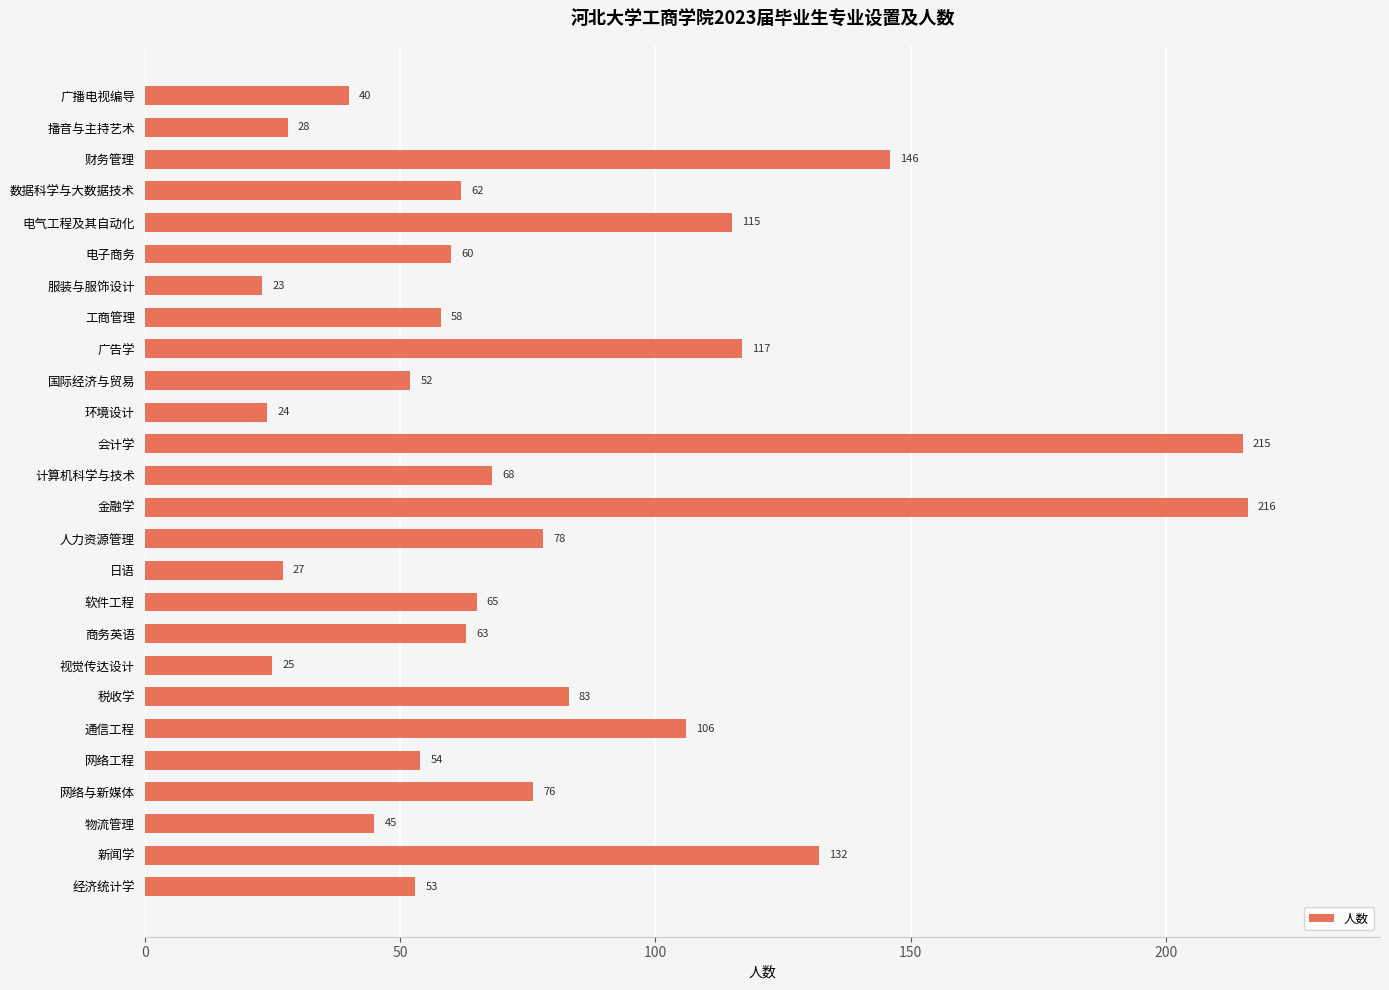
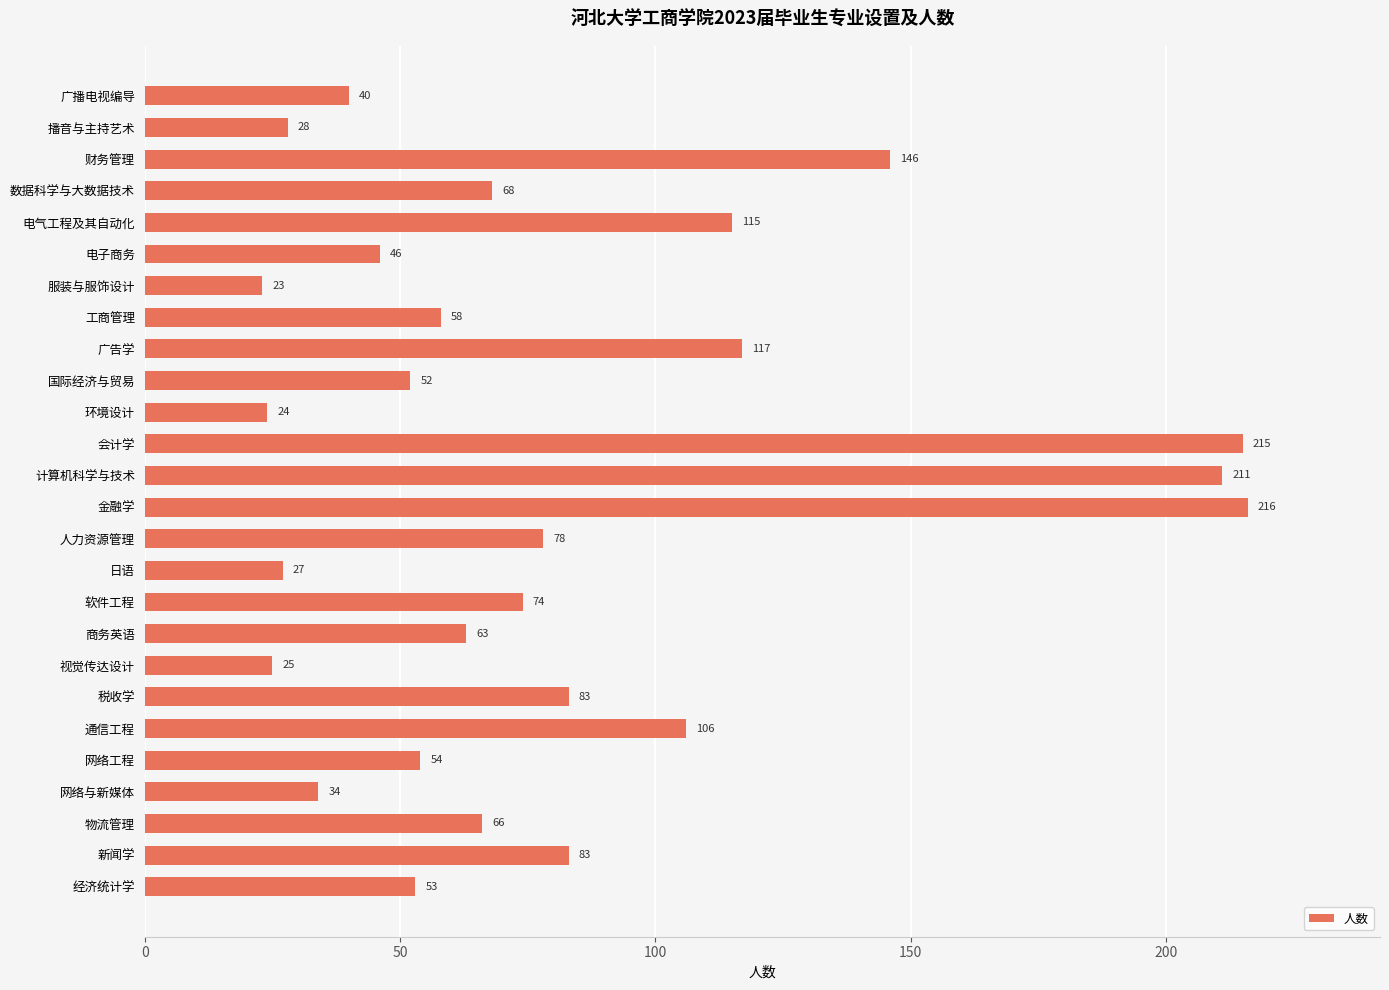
数据科学与大数据技术: 62 -> 68
电子商务: 60 -> 46
计算机科学与技术: 68 -> 211
软件工程: 65 -> 74
网络与新媒体: 76 -> 34
物流管理: 45 -> 66
新闻学: 132 -> 83
